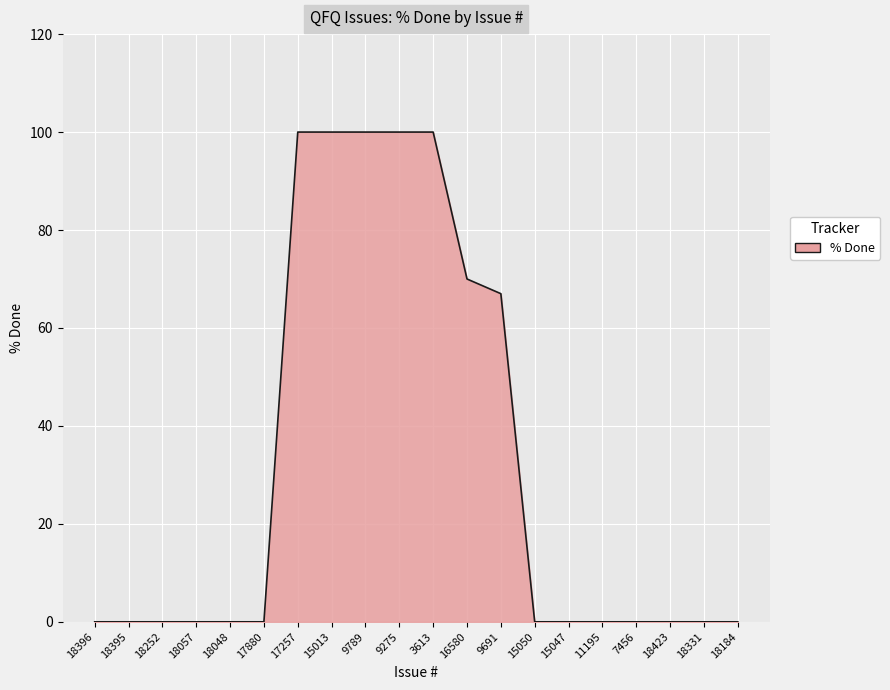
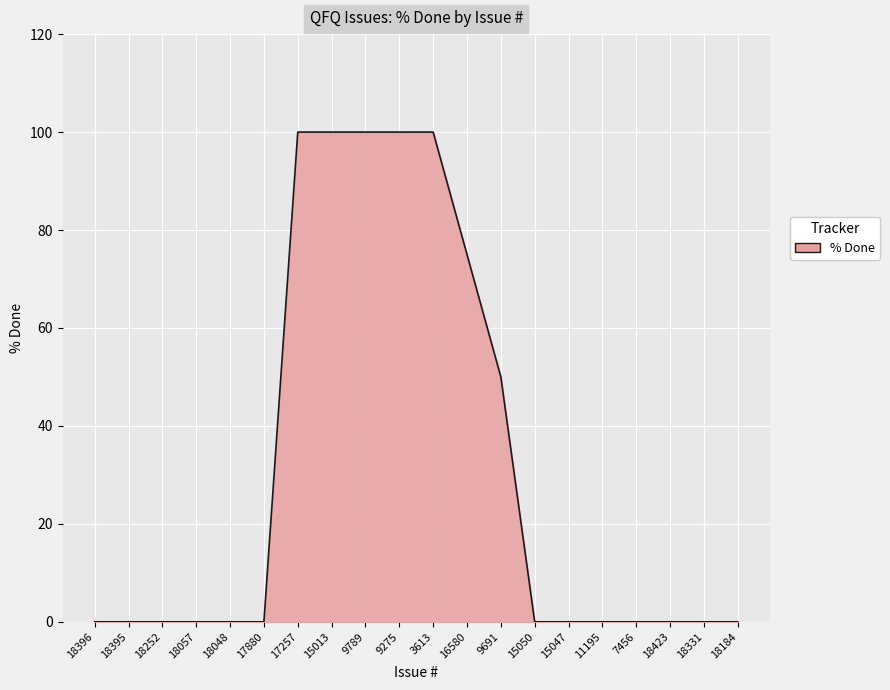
16580: 70 -> 75
9691: 67 -> 50
